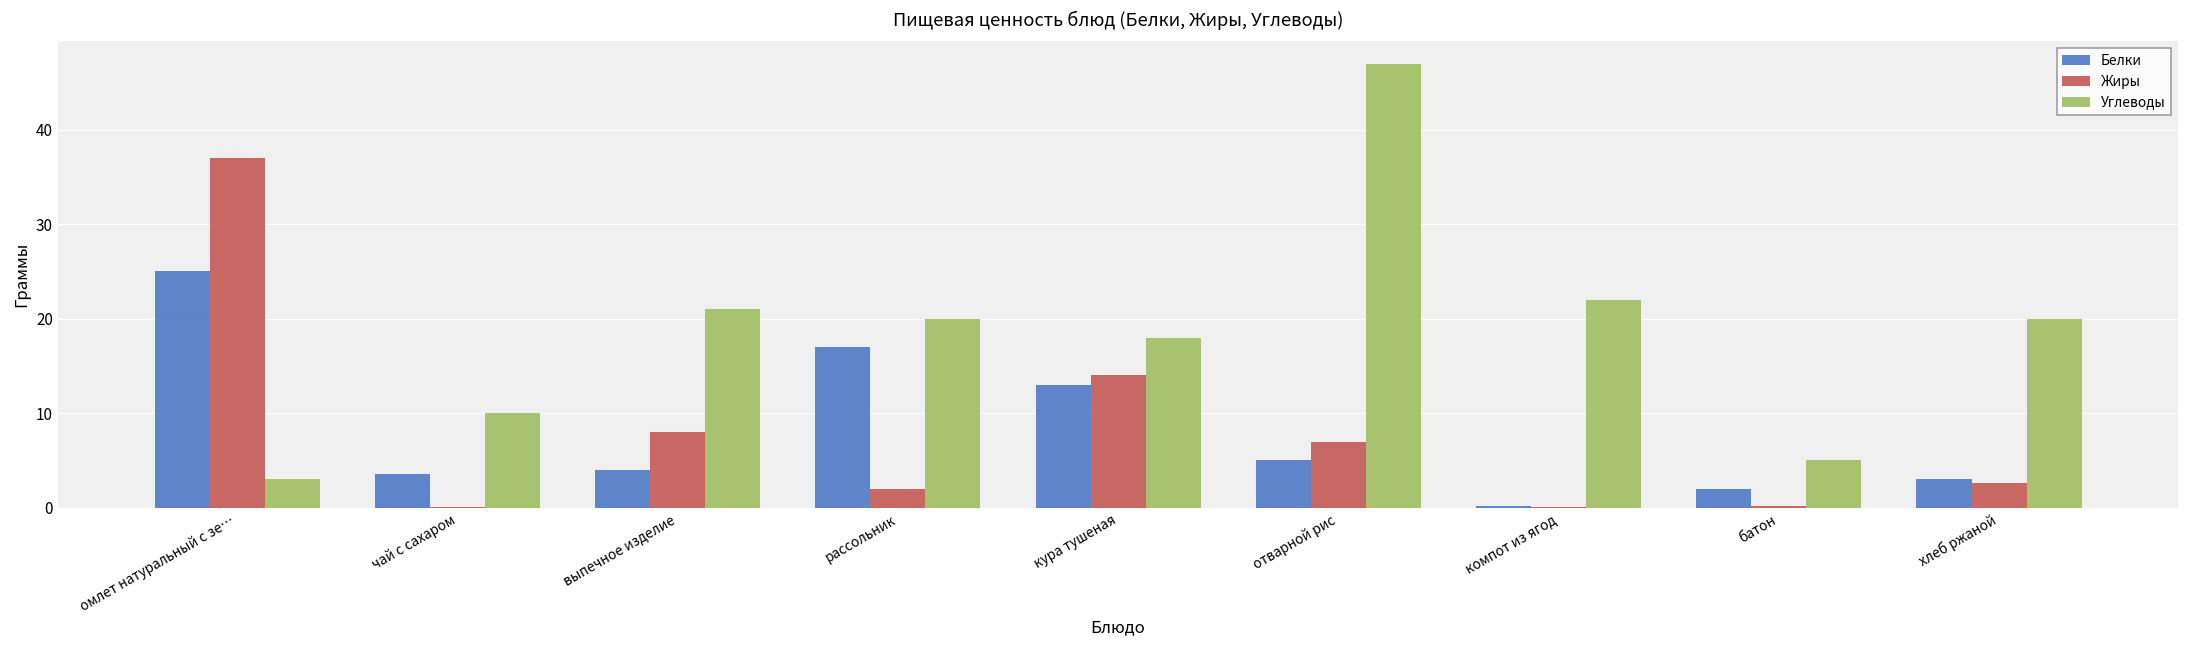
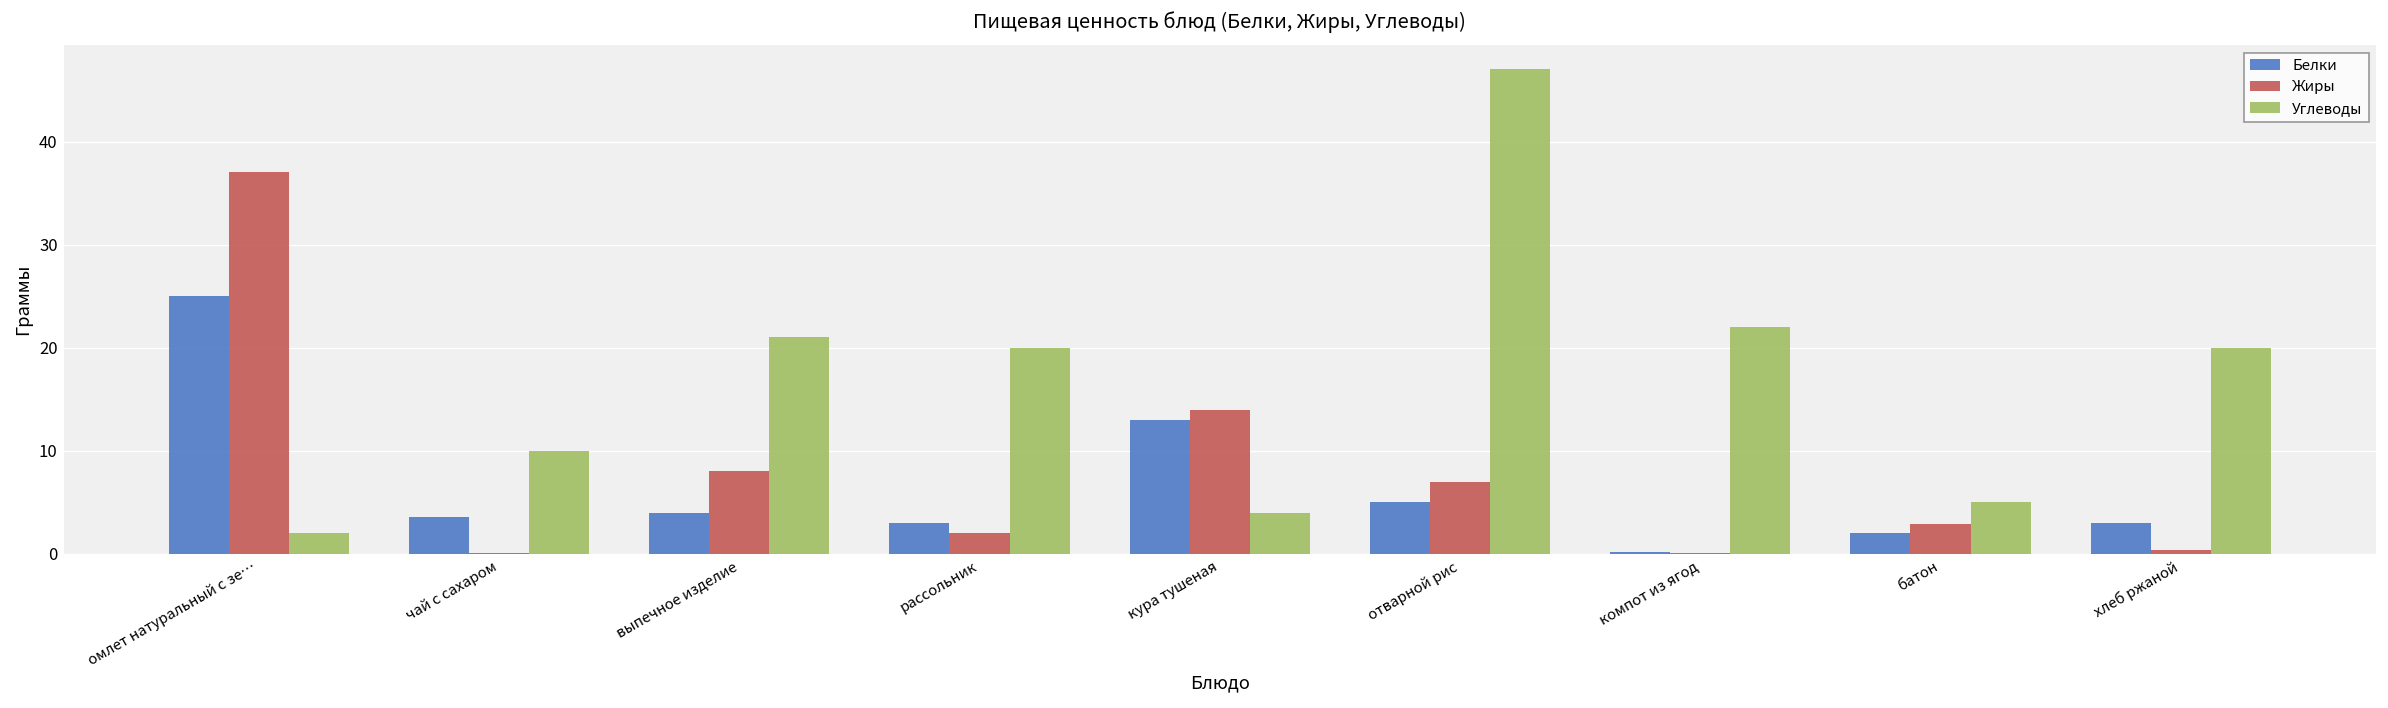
Углеводы, омлет натуральный с зе…: 3 -> 2
Белки, рассольник: 17 -> 3
Углеводы, кура тушеная: 18 -> 4
Жиры, батон: 0 -> 3
Жиры, хлеб ржаной: 3 -> 0
